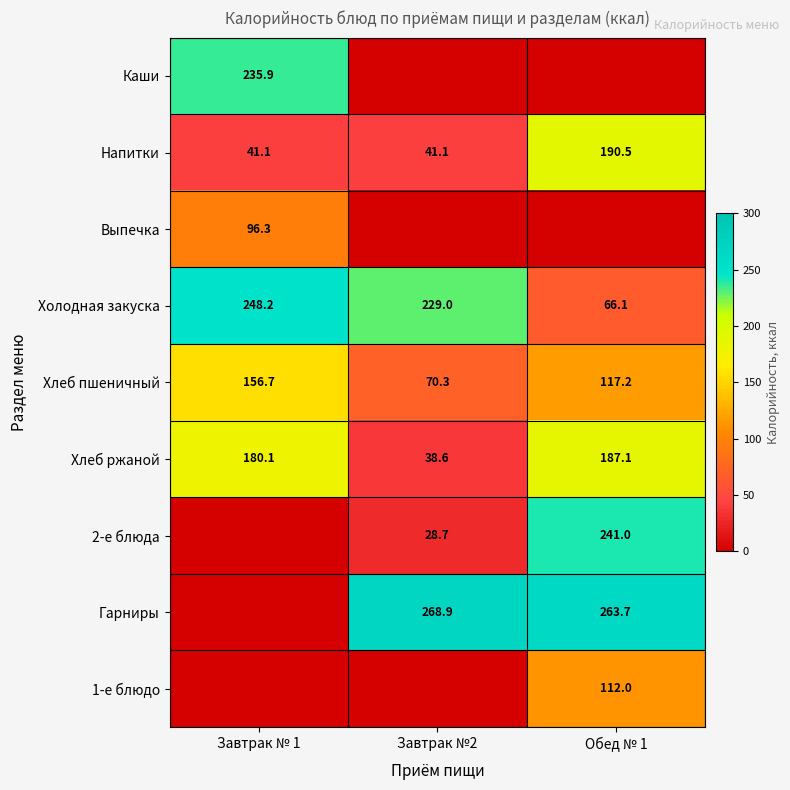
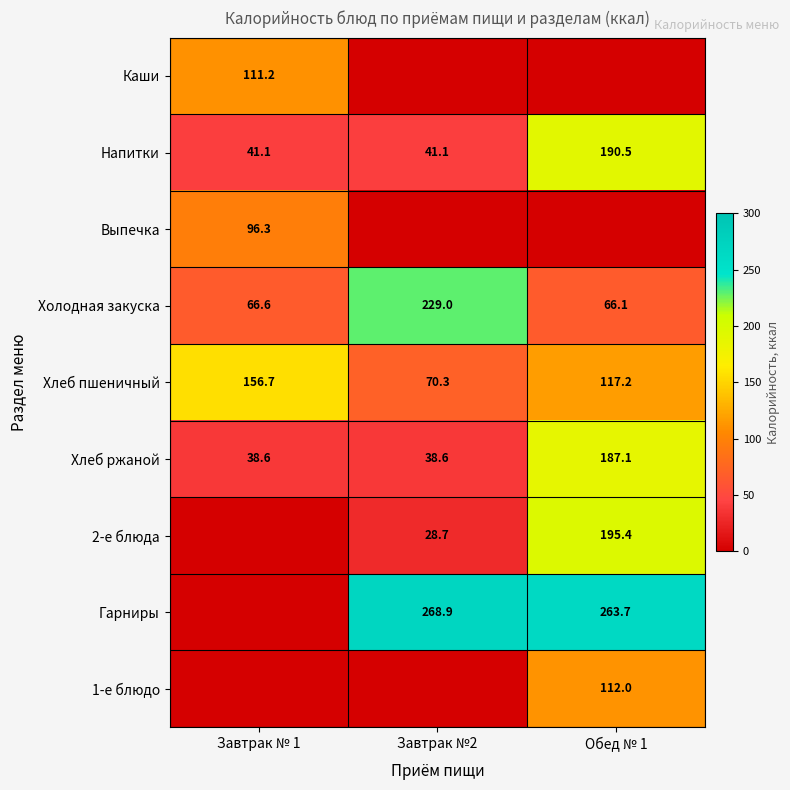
Каши, Завтрак № 1: 235.9 -> 111.2
Холодная закуска, Завтрак № 1: 248.2 -> 66.6
Хлеб ржаной, Завтрак № 1: 180.1 -> 38.6
2-е блюда, Обед № 1: 241.0 -> 195.4
